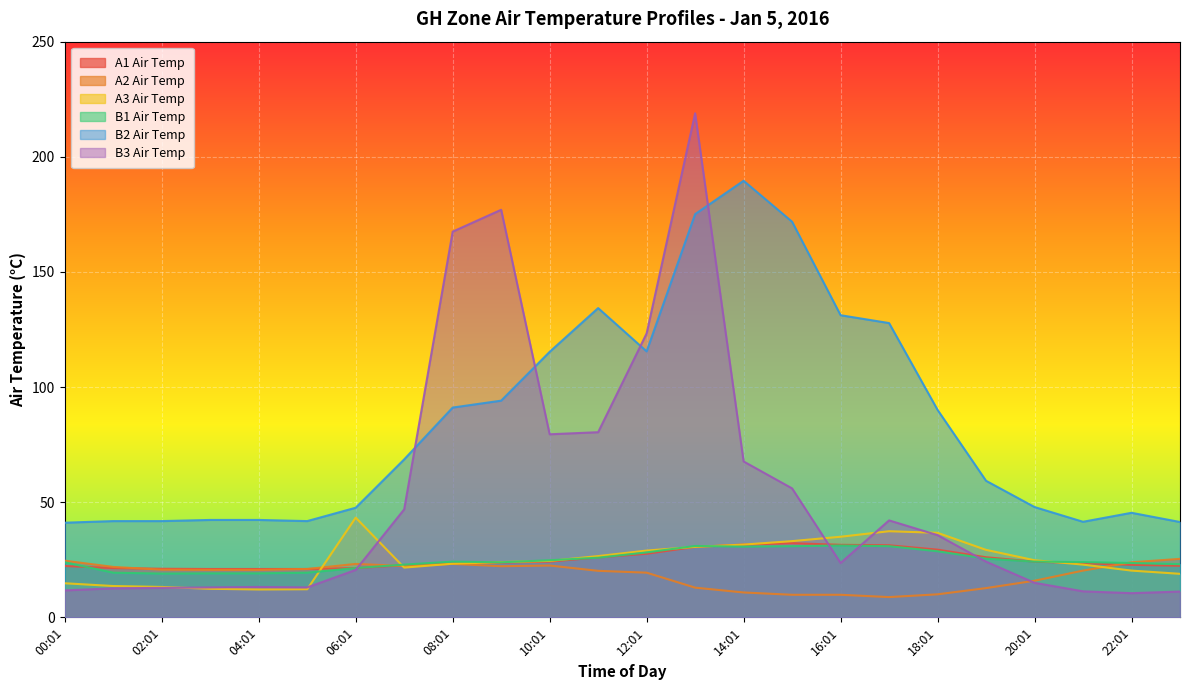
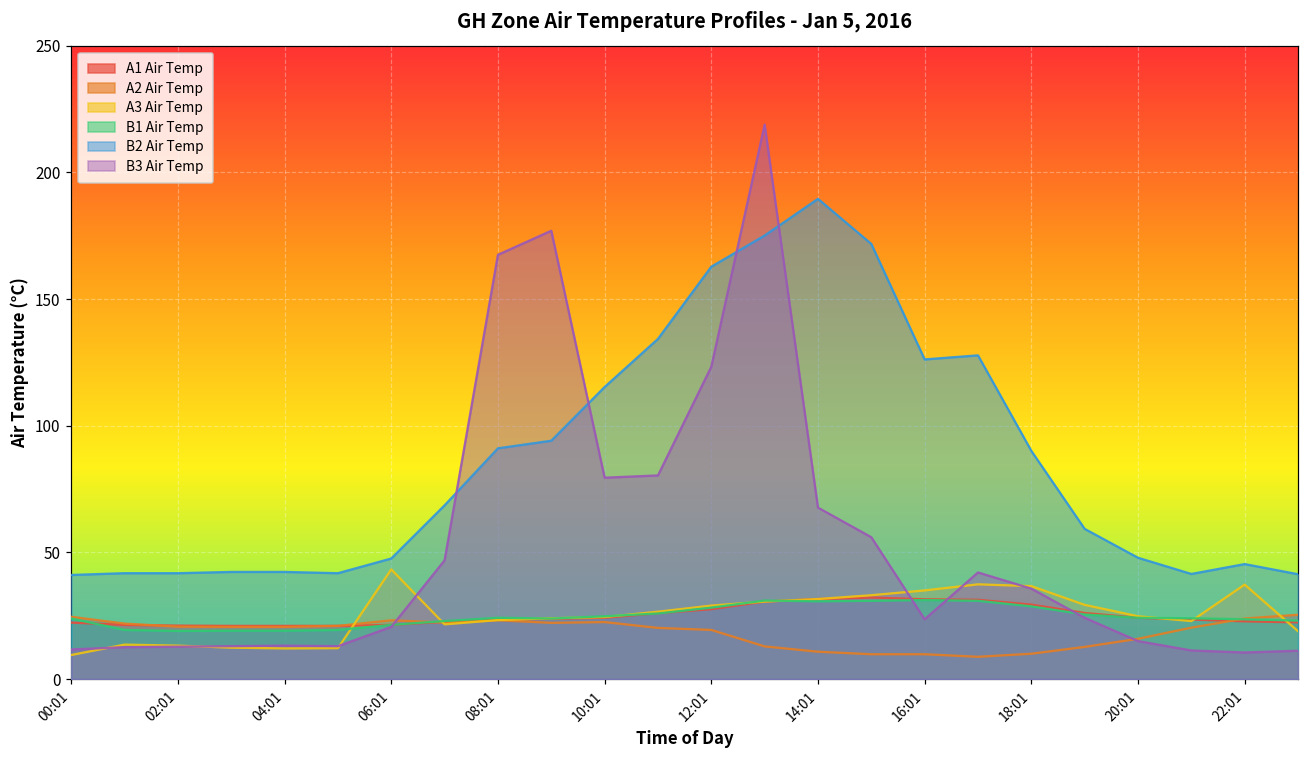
A3 Air Temp, 00:01: 15 -> 10
B2 Air Temp, 12:01: 116 -> 163
B2 Air Temp, 16:01: 131 -> 126
A3 Air Temp, 22:01: 20 -> 37
